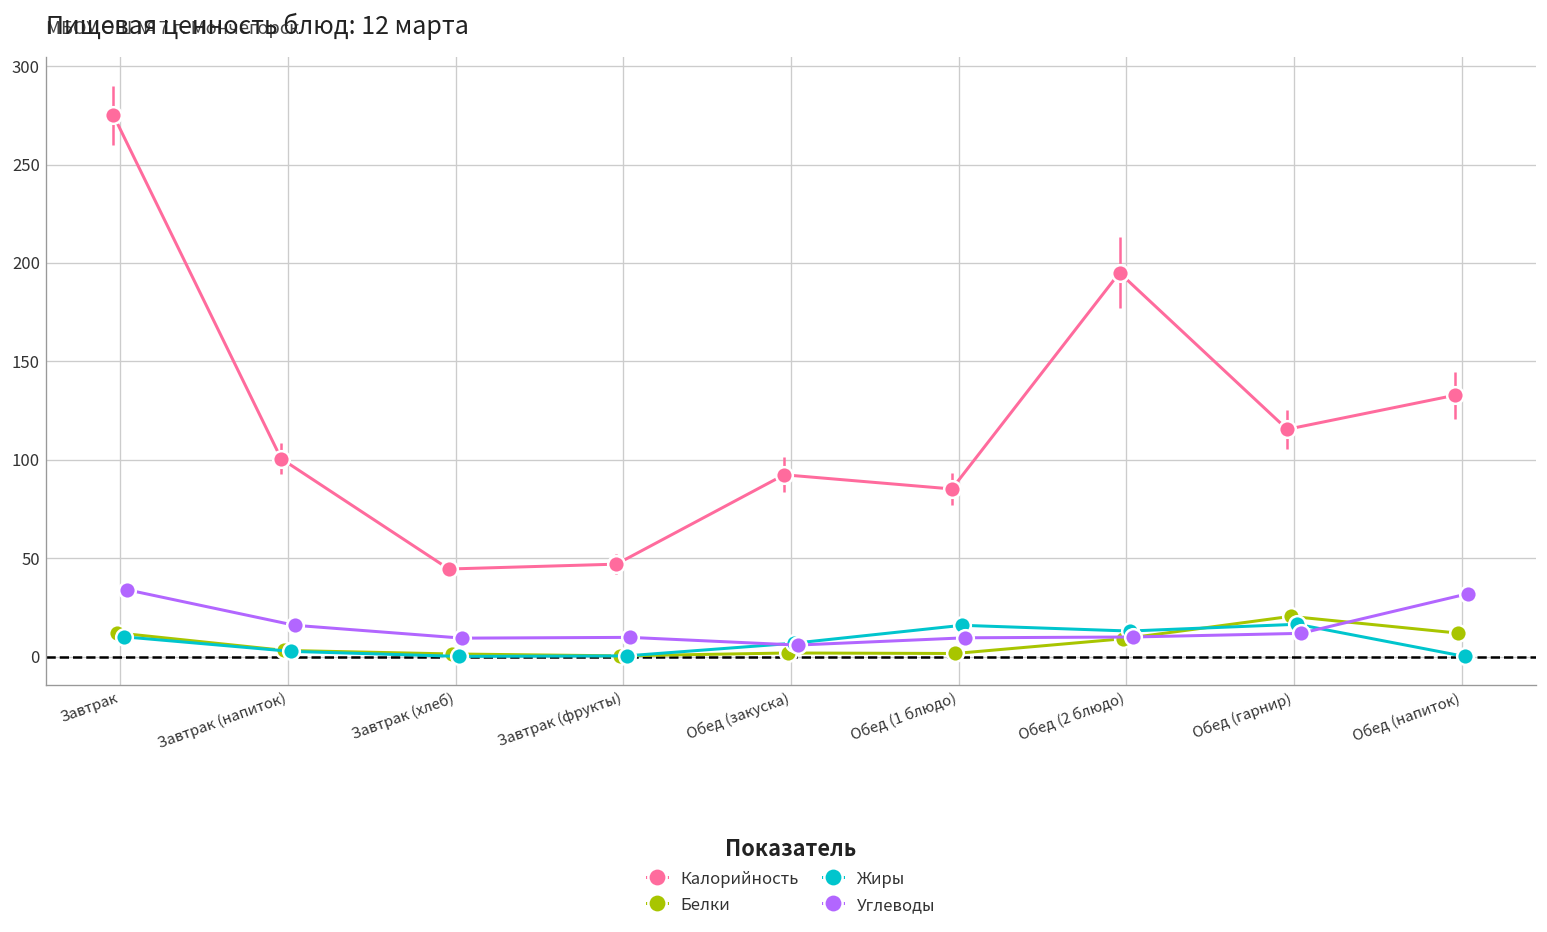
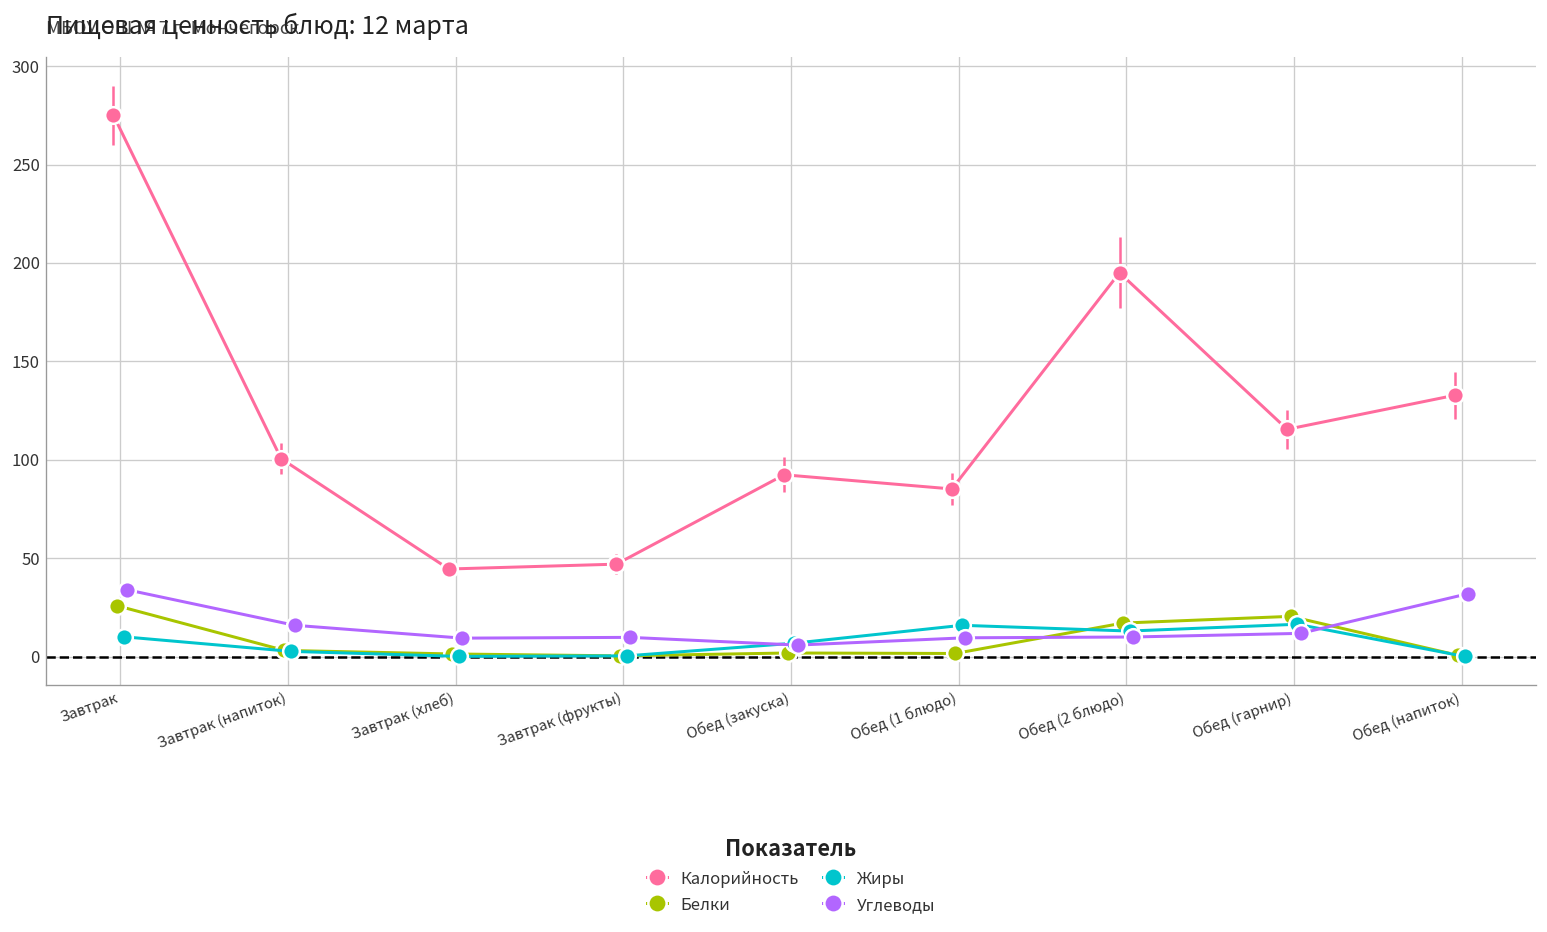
Белки, Завтрак: 12 -> 26
Белки, Обед (2 блюдо): 9 -> 17
Белки, Обед (напиток): 12 -> 1
